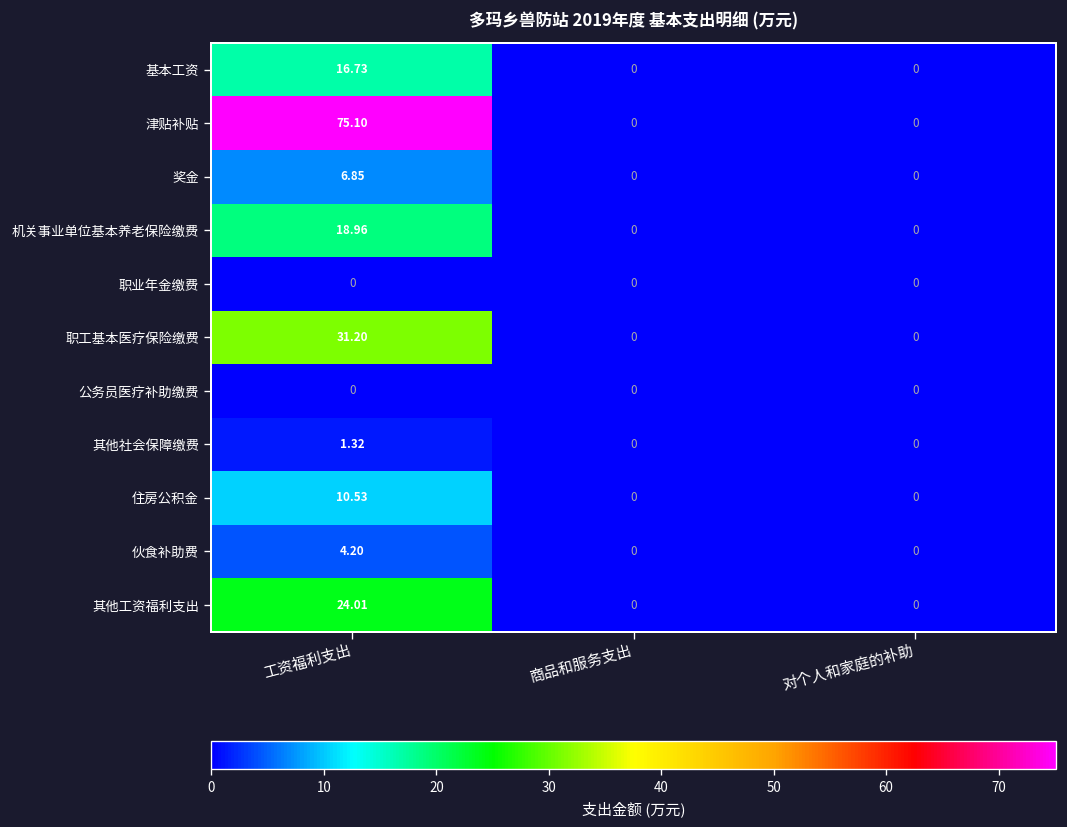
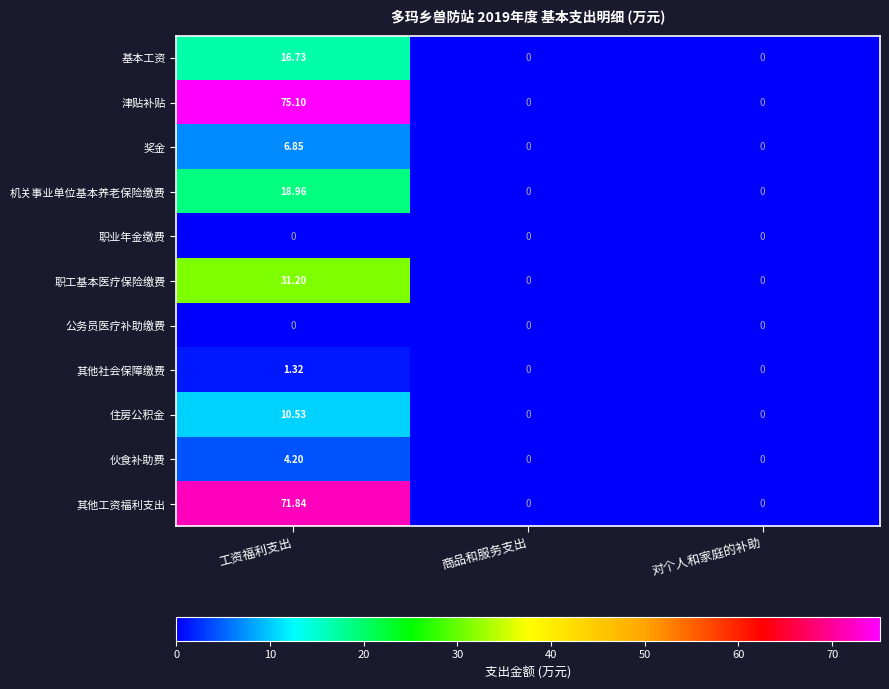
其他工资福利支出, 工资福利支出: 24.01 -> 71.84
